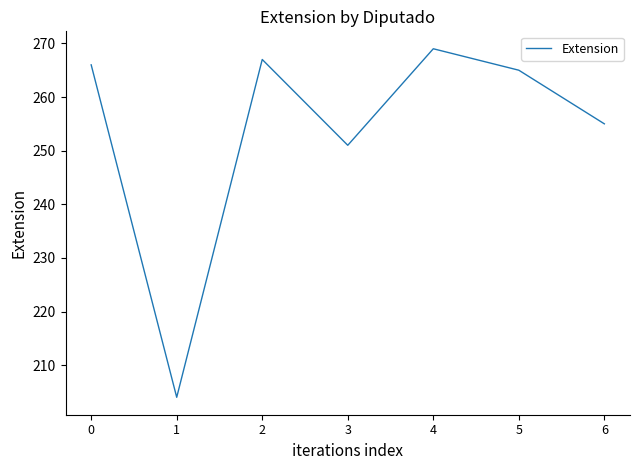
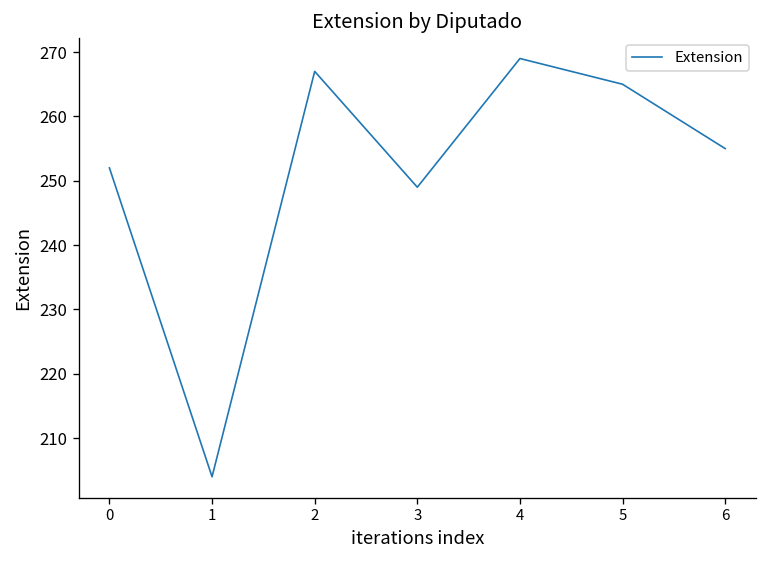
0: 266 -> 252
3: 251 -> 249
